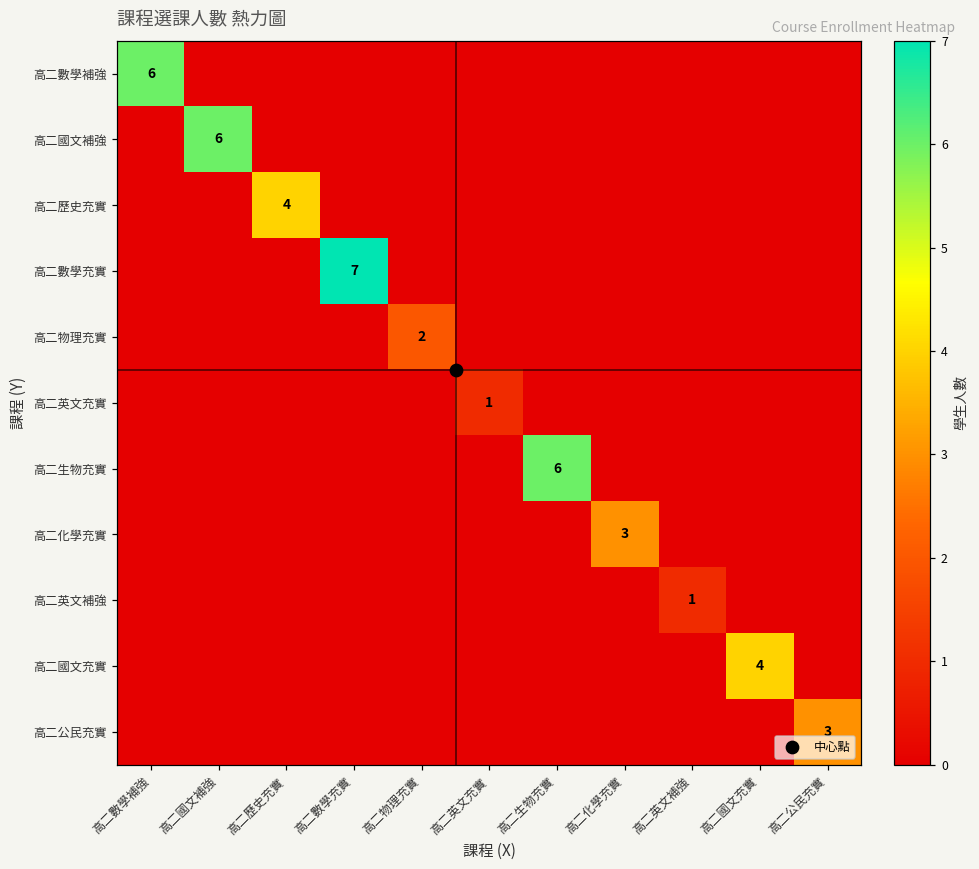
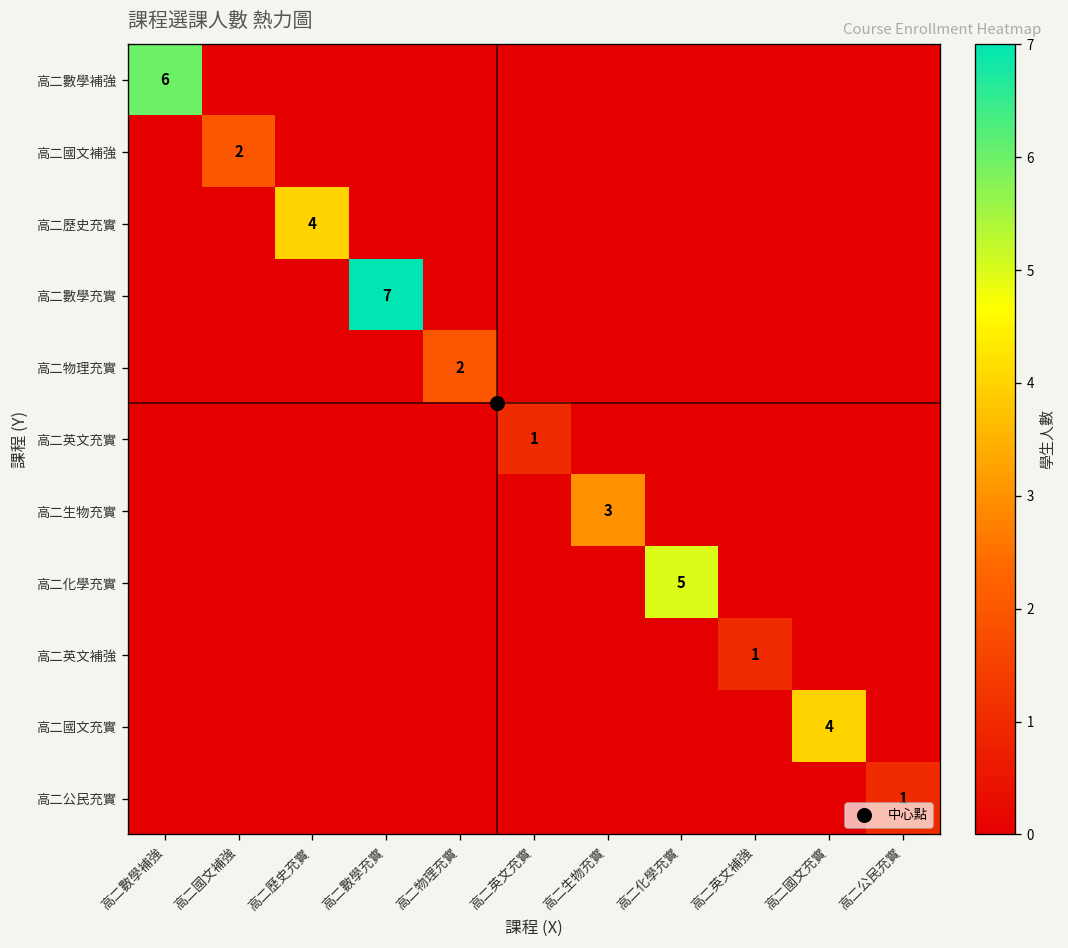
高二國文補強, 高二國文補強: 6 -> 2
高二生物充實, 高二生物充實: 6 -> 3
高二化學充實, 高二化學充實: 3 -> 5
高二公民充實, 高二公民充實: 3 -> 1
